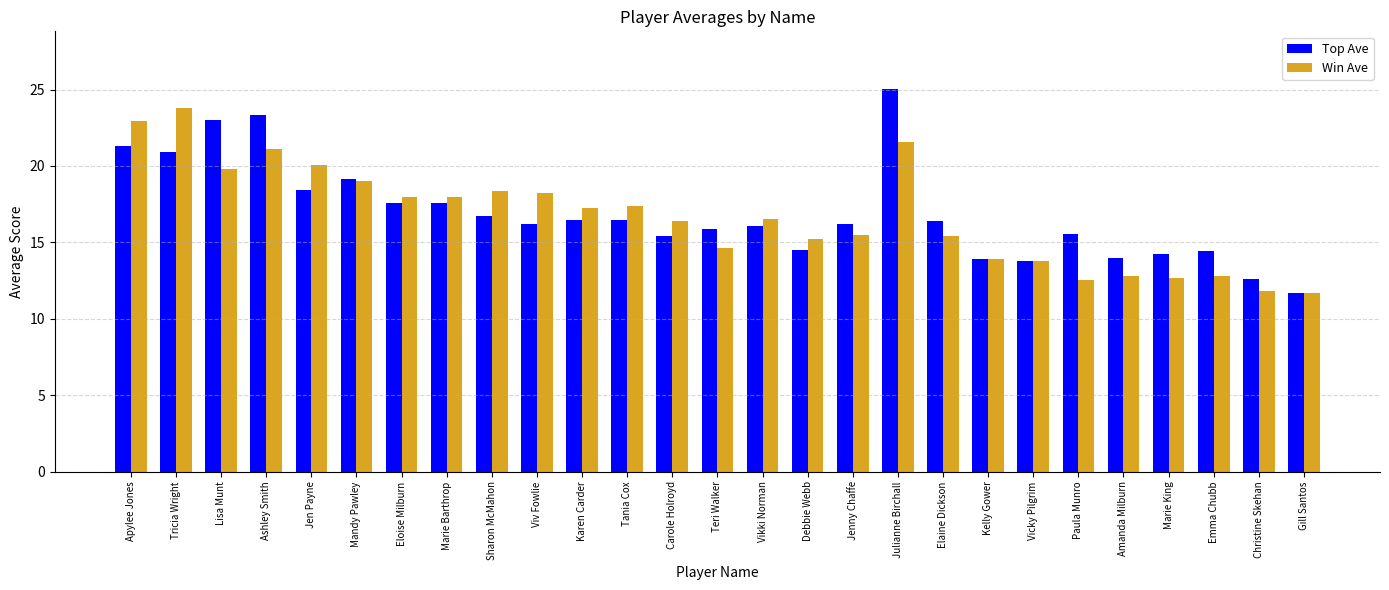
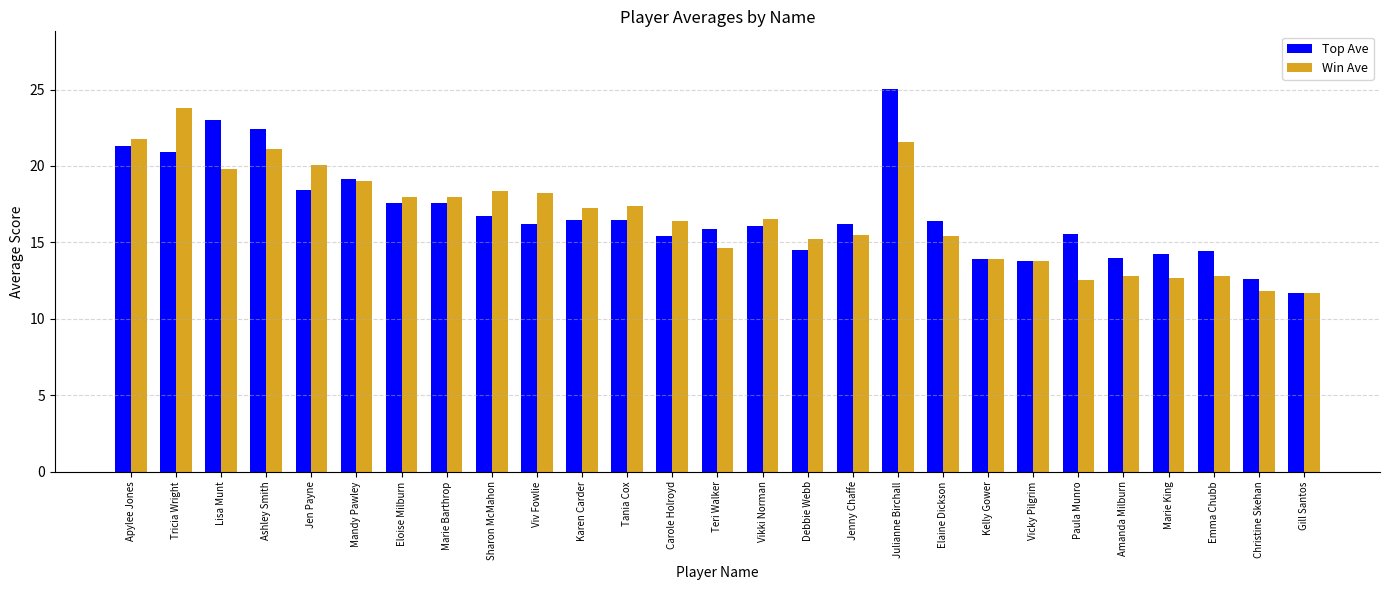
Win Ave, Apylee Jones: 23.0 -> 21.8
Top Ave, Ashley Smith: 23.3 -> 22.4
